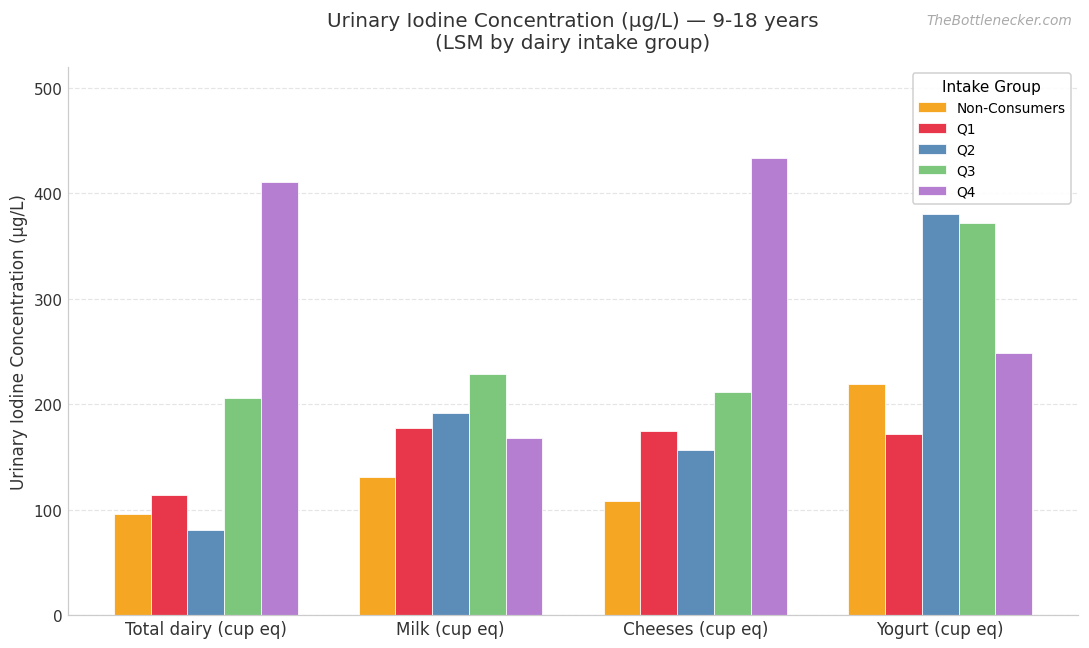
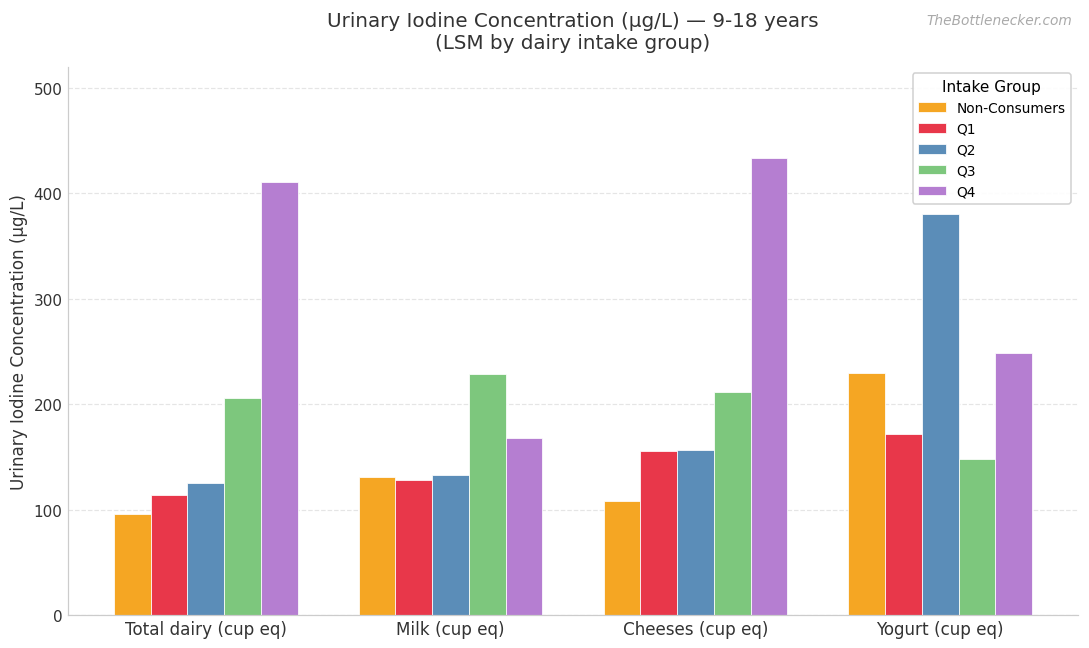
Q2, Total dairy (cup eq): 80 -> 120
Q1, Milk (cup eq): 180 -> 130
Q2, Milk (cup eq): 190 -> 130
Q1, Cheeses (cup eq): 170 -> 160
Non-Consumers, Yogurt (cup eq): 220 -> 230
Q3, Yogurt (cup eq): 370 -> 150
